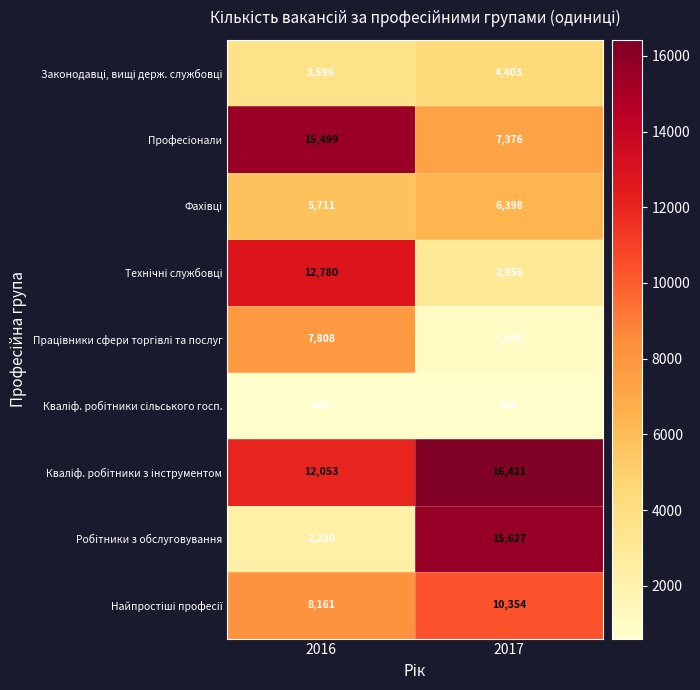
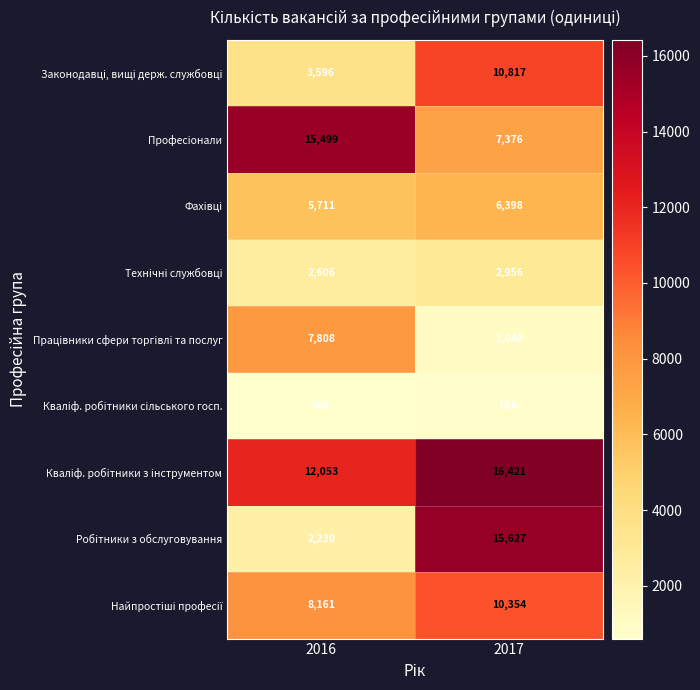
Законодавці, вищі держ. службовці, 2017: 4,403 -> 10,817
Технічні службовці, 2016: 12,780 -> 2,606
